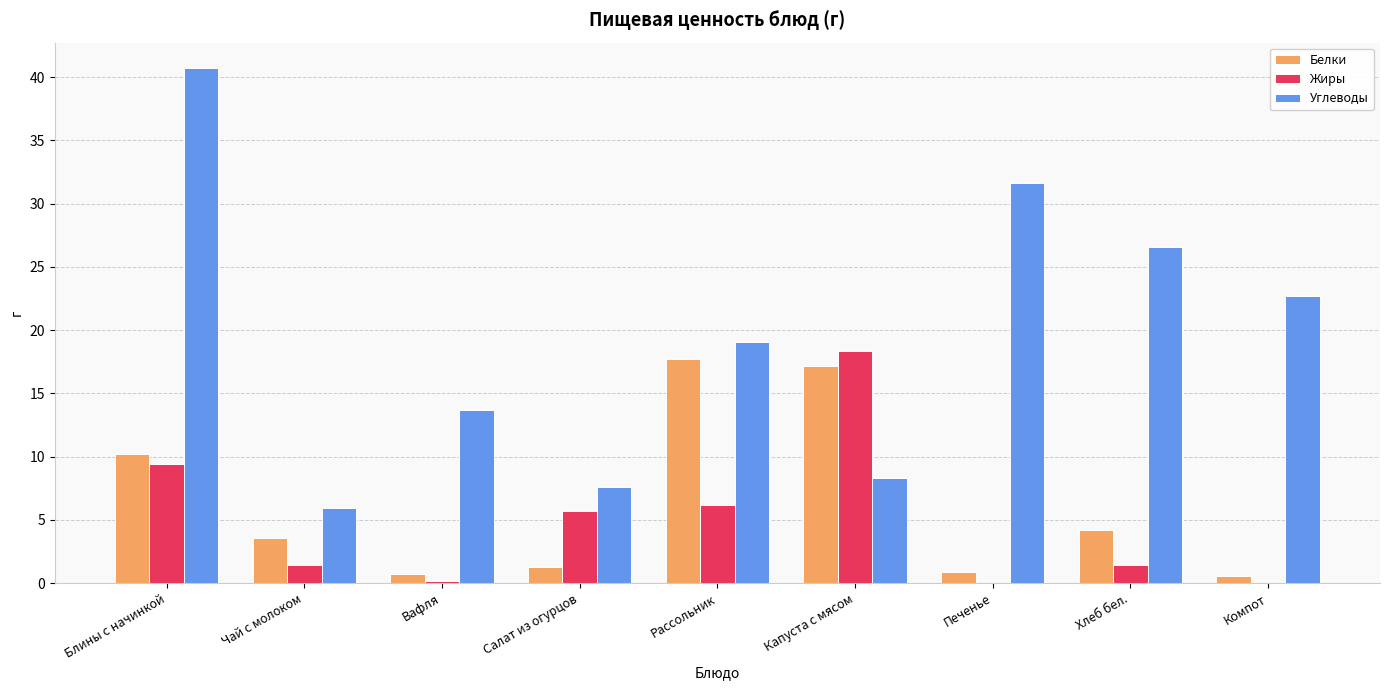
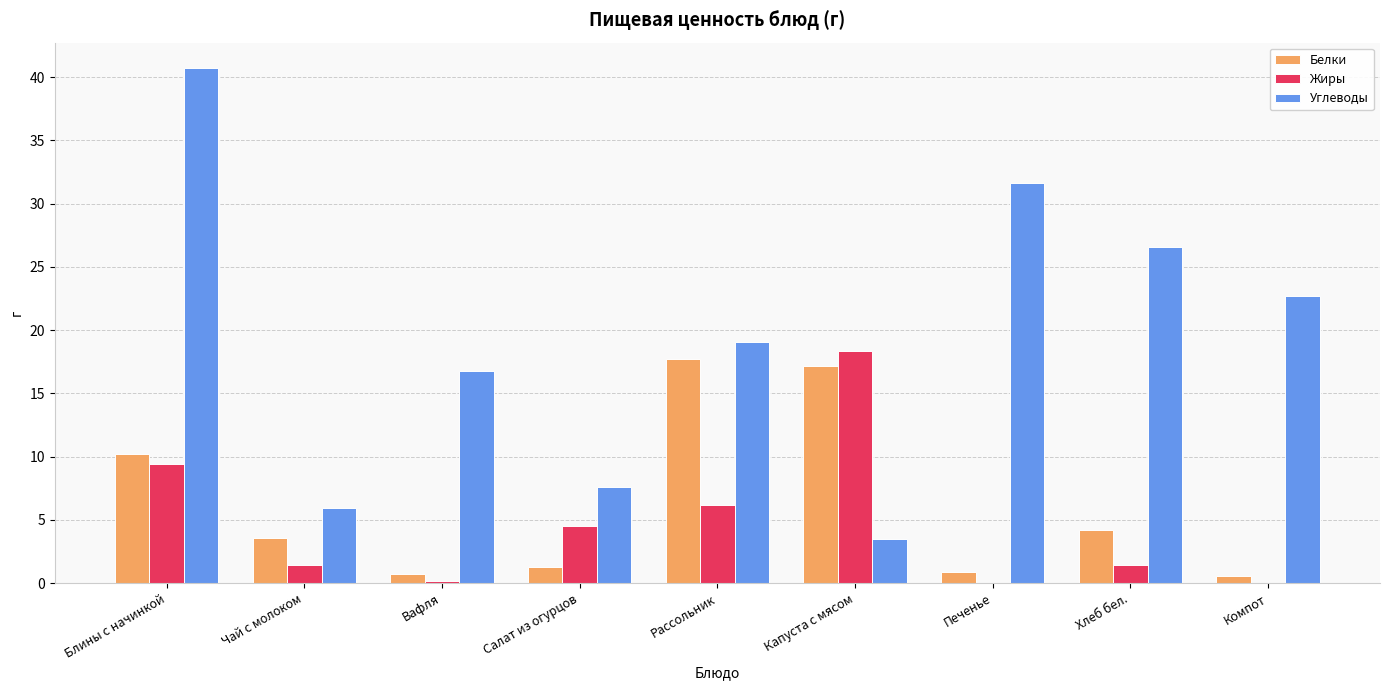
Углеводы, Вафля: 13.7 -> 16.8
Жиры, Салат из огурцов: 5.7 -> 4.5
Углеводы, Капуста с мясом: 8.3 -> 3.5
